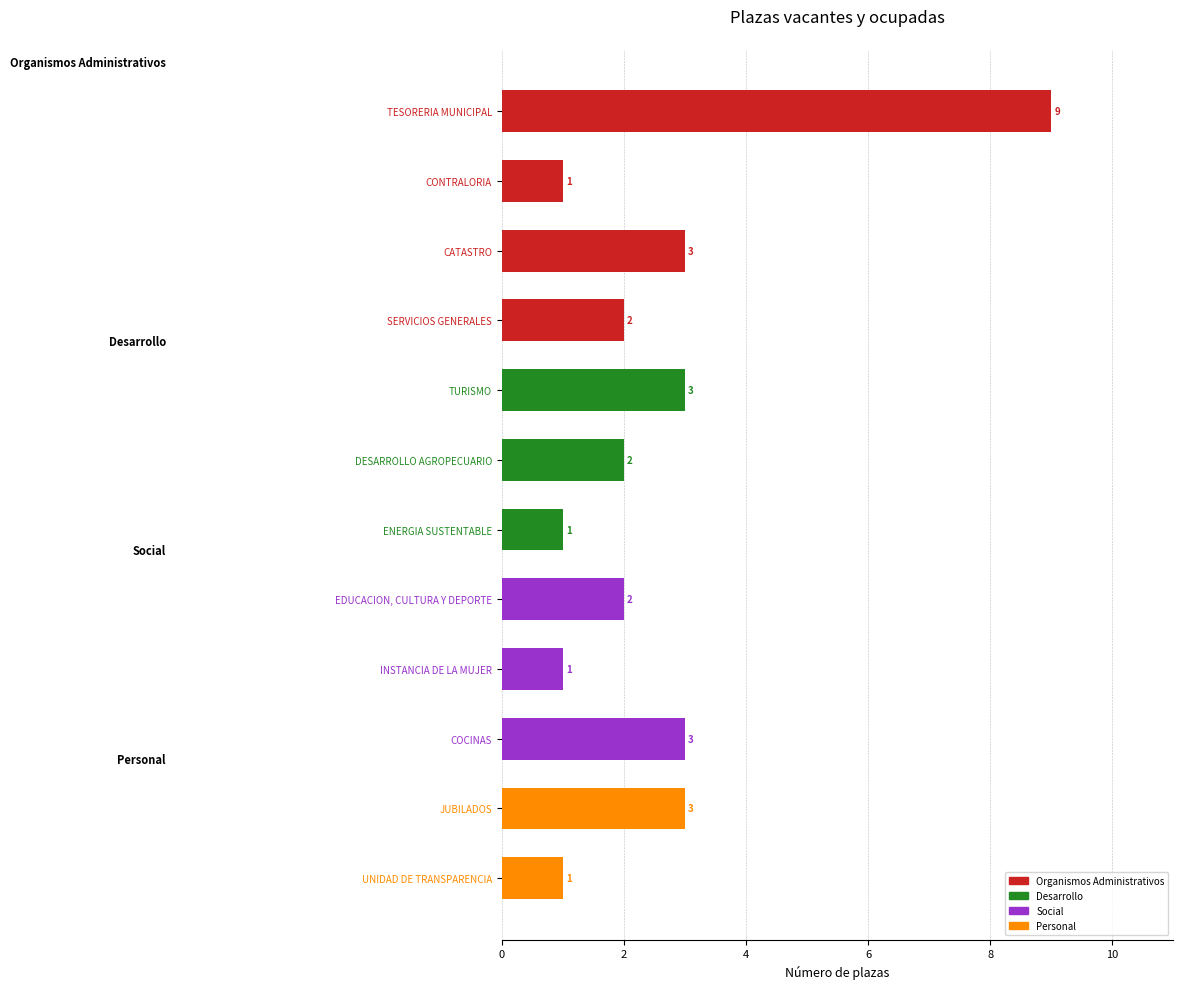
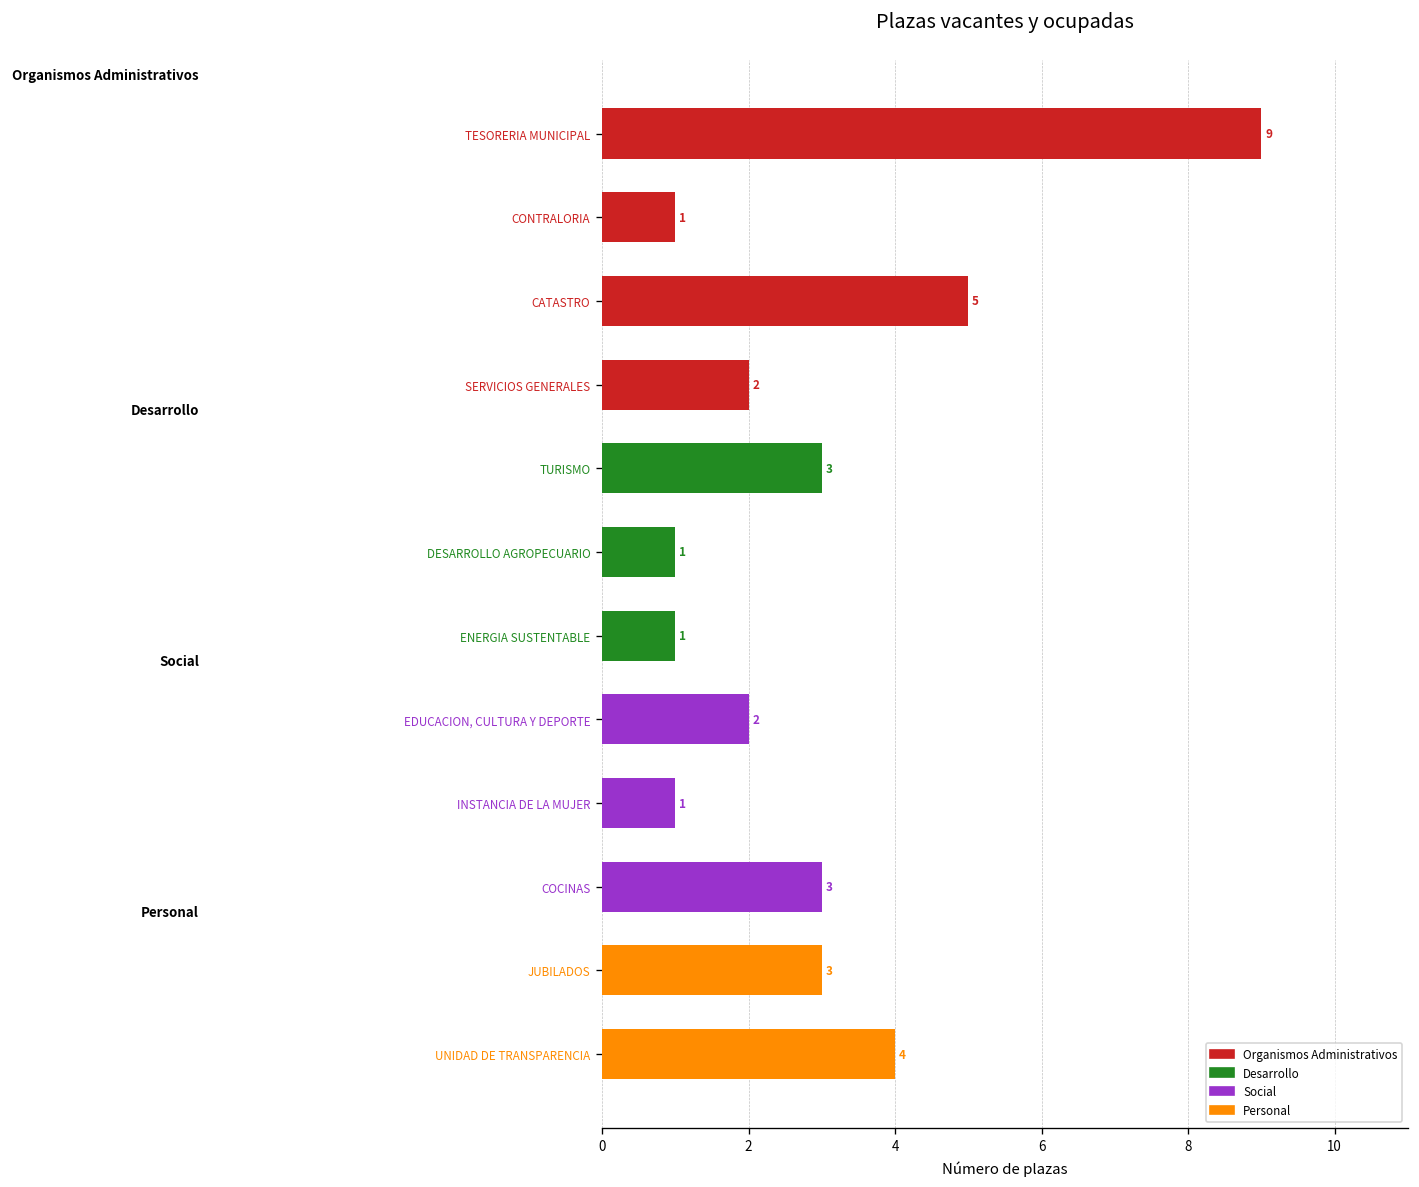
CATASTRO: 3 -> 5
DESARROLLO AGROPECUARIO: 2 -> 1
UNIDAD DE TRANSPARENCIA: 1 -> 4
